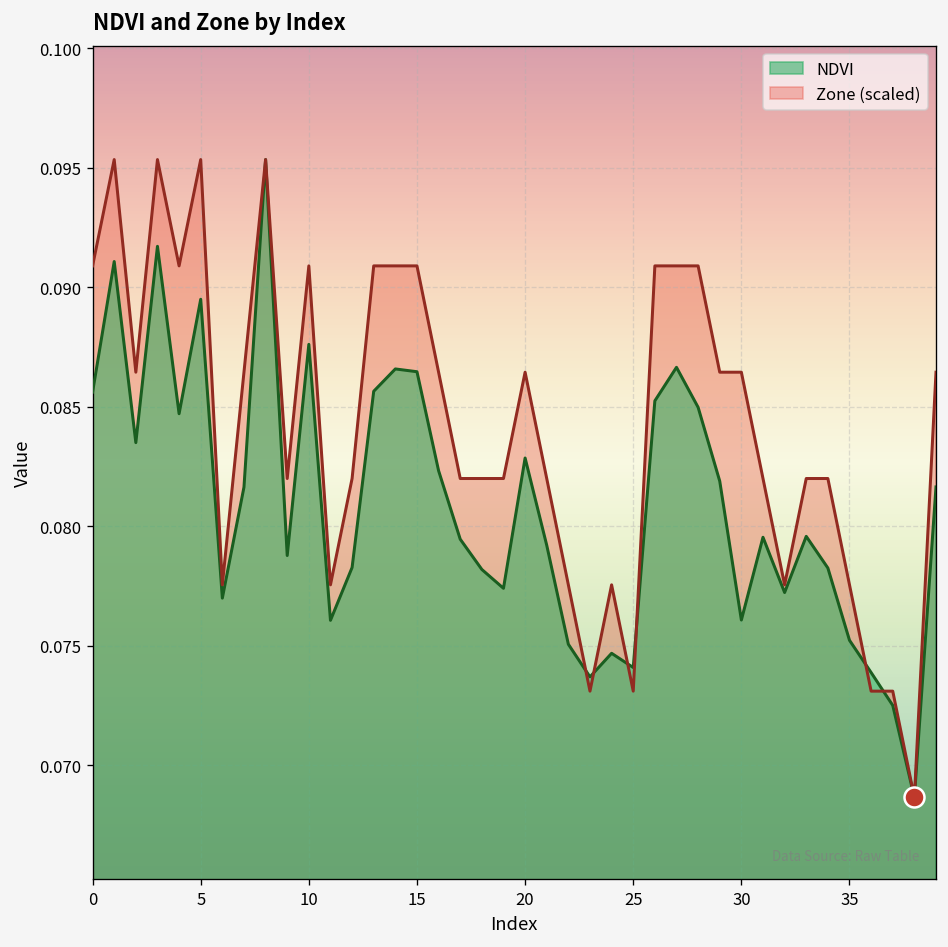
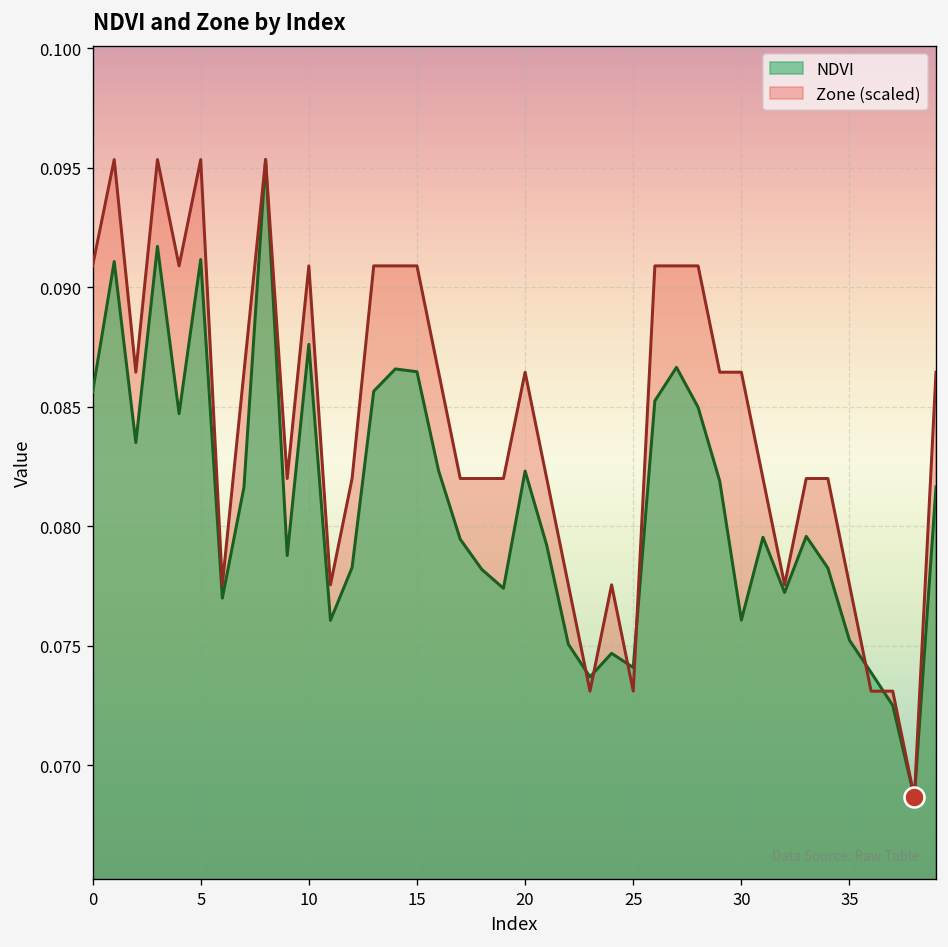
NDVI, 5: 0.0895 -> 0.0912
NDVI, 20: 0.0829 -> 0.0823
